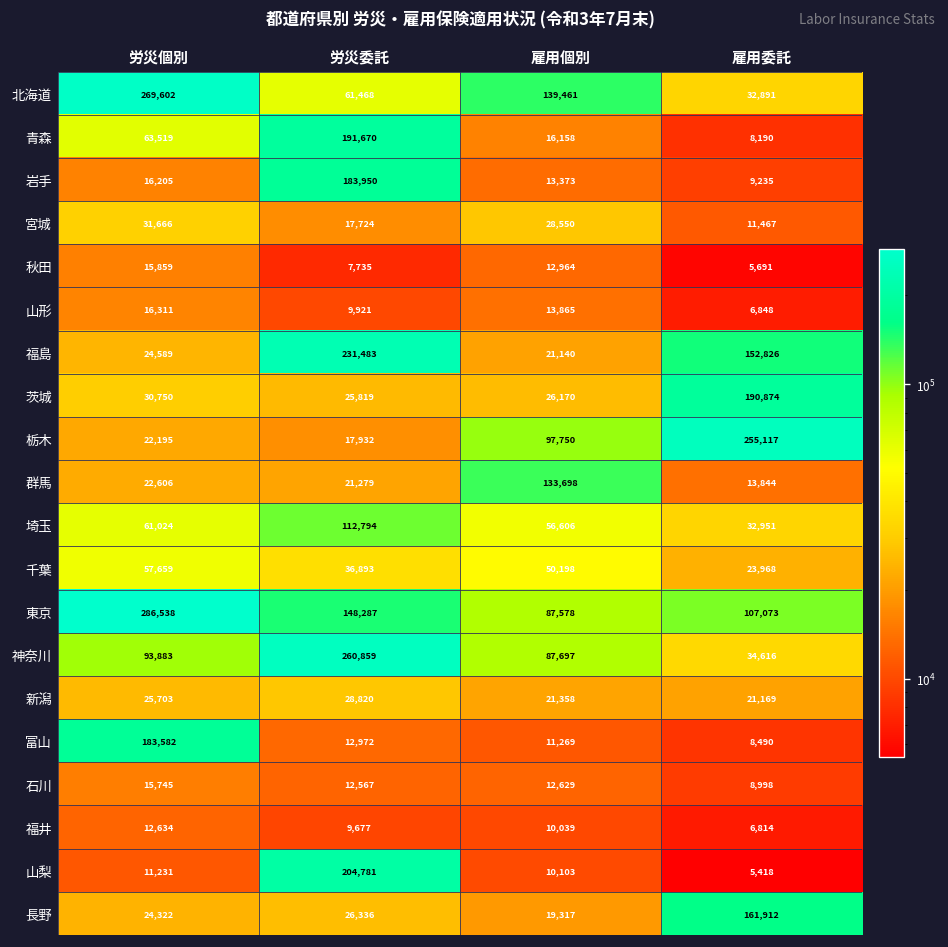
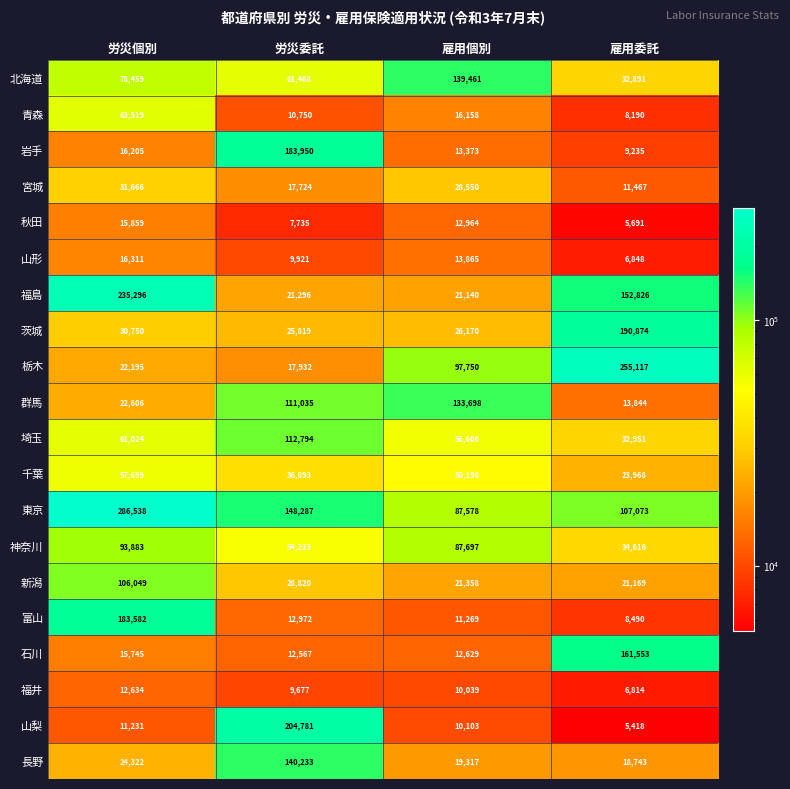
北海道, 労災個別: 269,602 -> 78,459
青森, 労災委託: 191,670 -> 10,750
福島, 労災個別: 24,589 -> 235,296
福島, 労災委託: 231,483 -> 21,296
群馬, 労災委託: 21,279 -> 111,035
神奈川, 労災委託: 260,859 -> 54,233
新潟, 労災個別: 25,703 -> 106,049
石川, 雇用委託: 8,998 -> 161,553
長野, 労災委託: 26,336 -> 140,233
長野, 雇用委託: 161,912 -> 18,743
